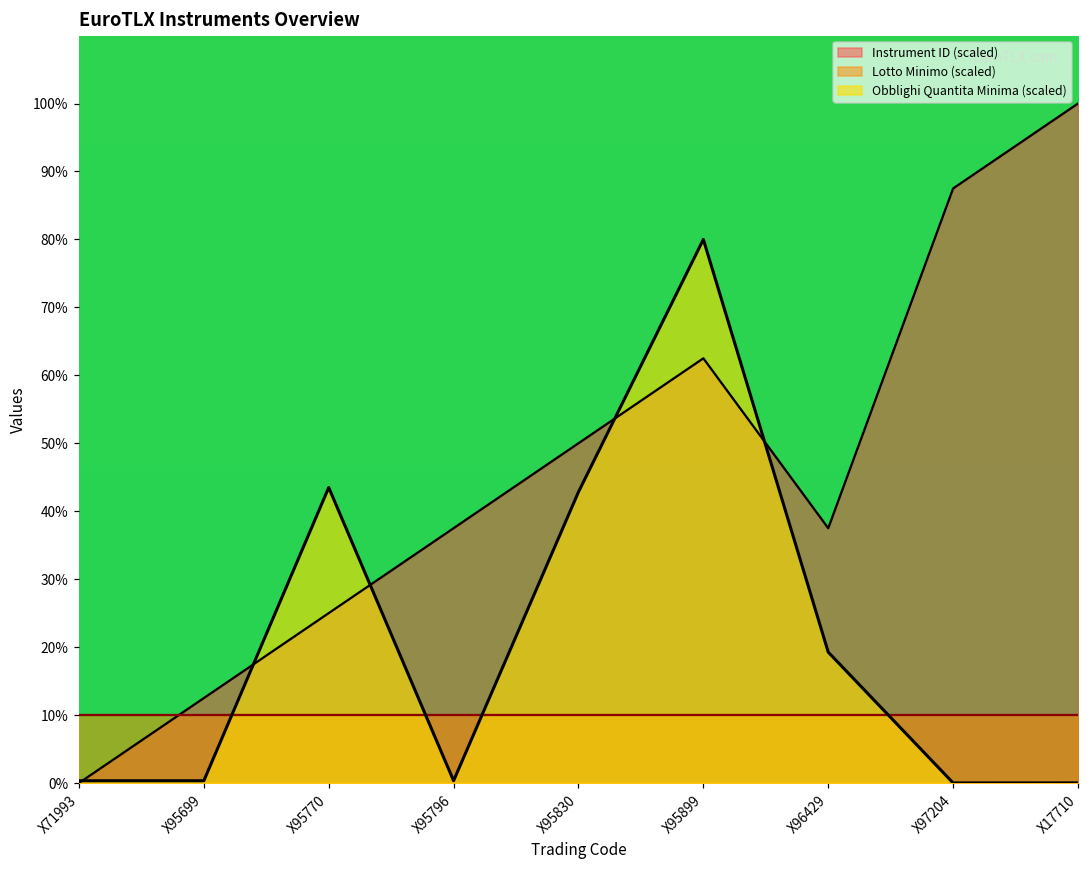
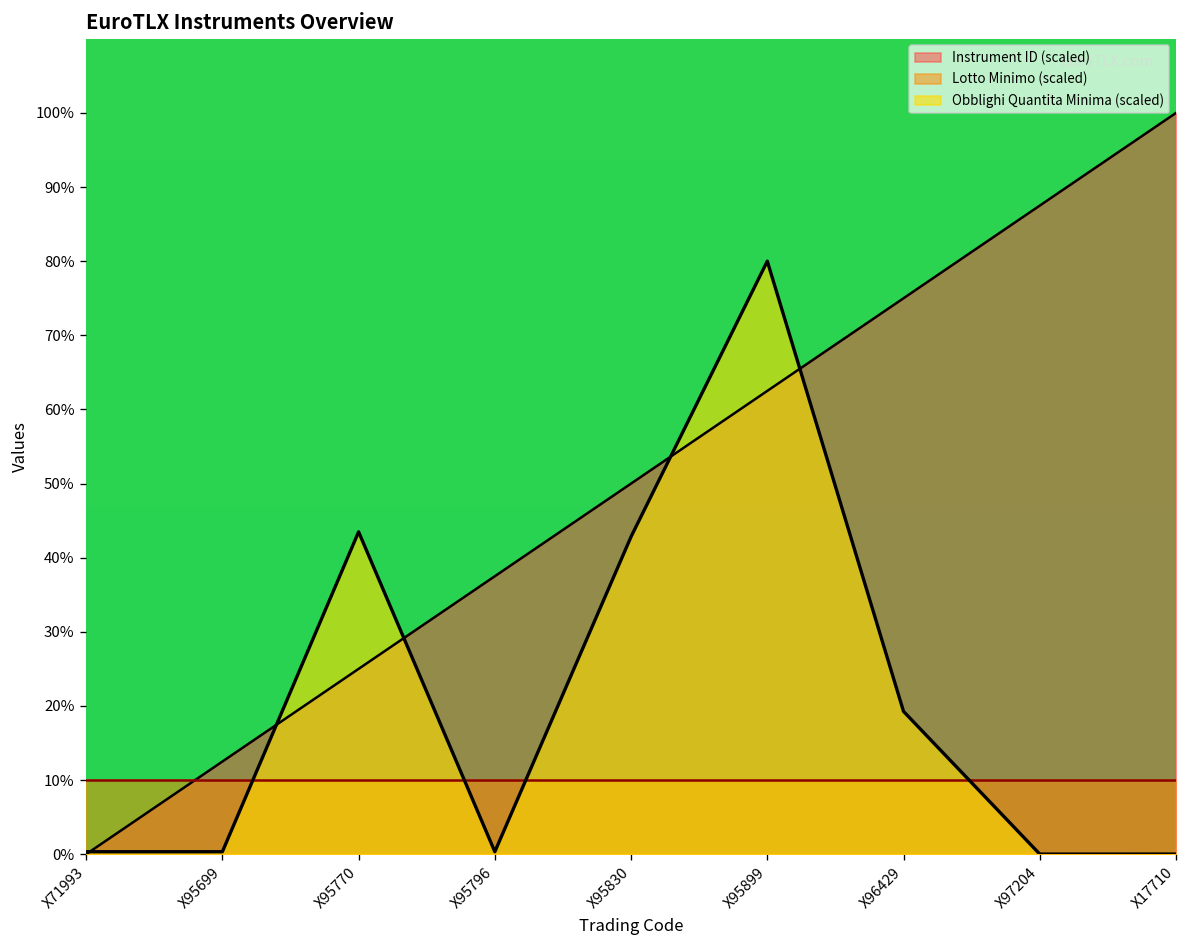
Instrument ID (scaled), X96429: 38% -> 75%
